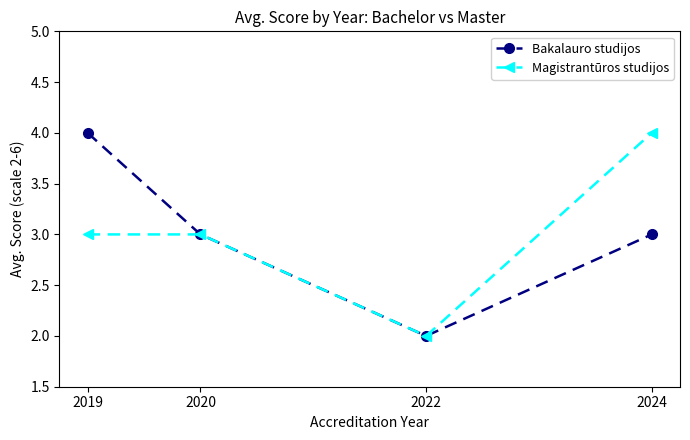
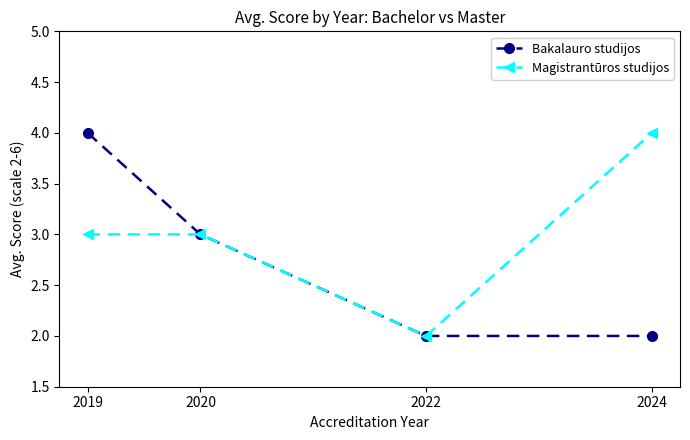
Bakalauro studijos, 2024: 3 -> 2
